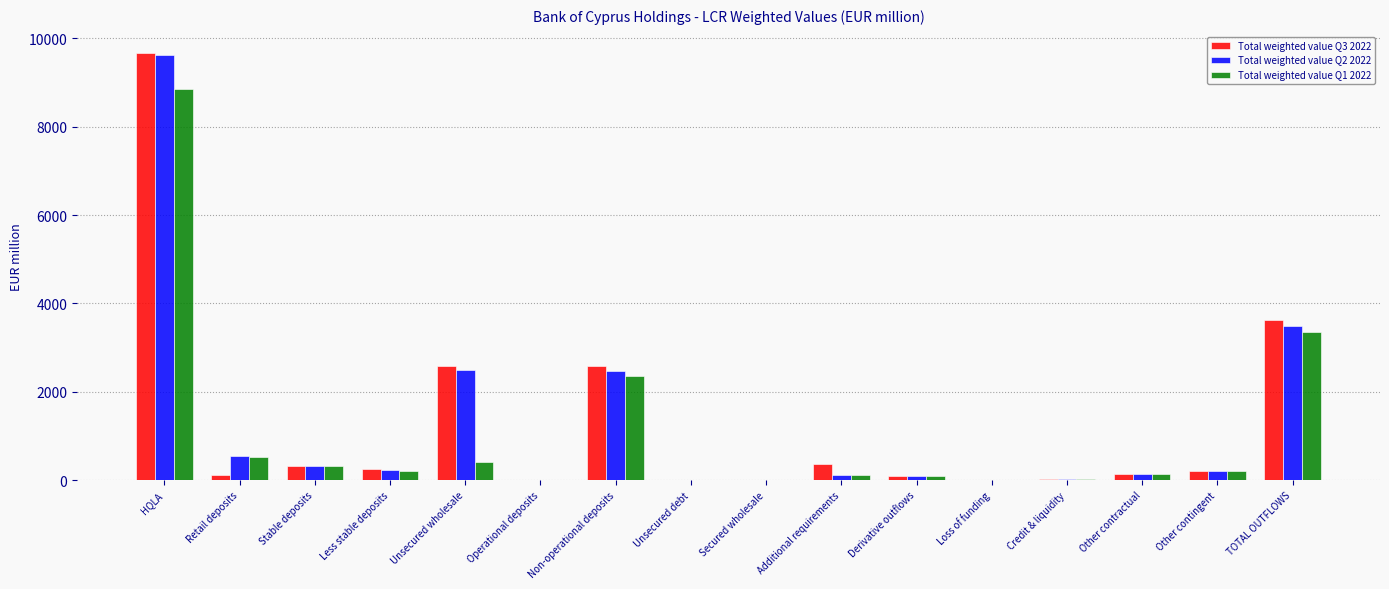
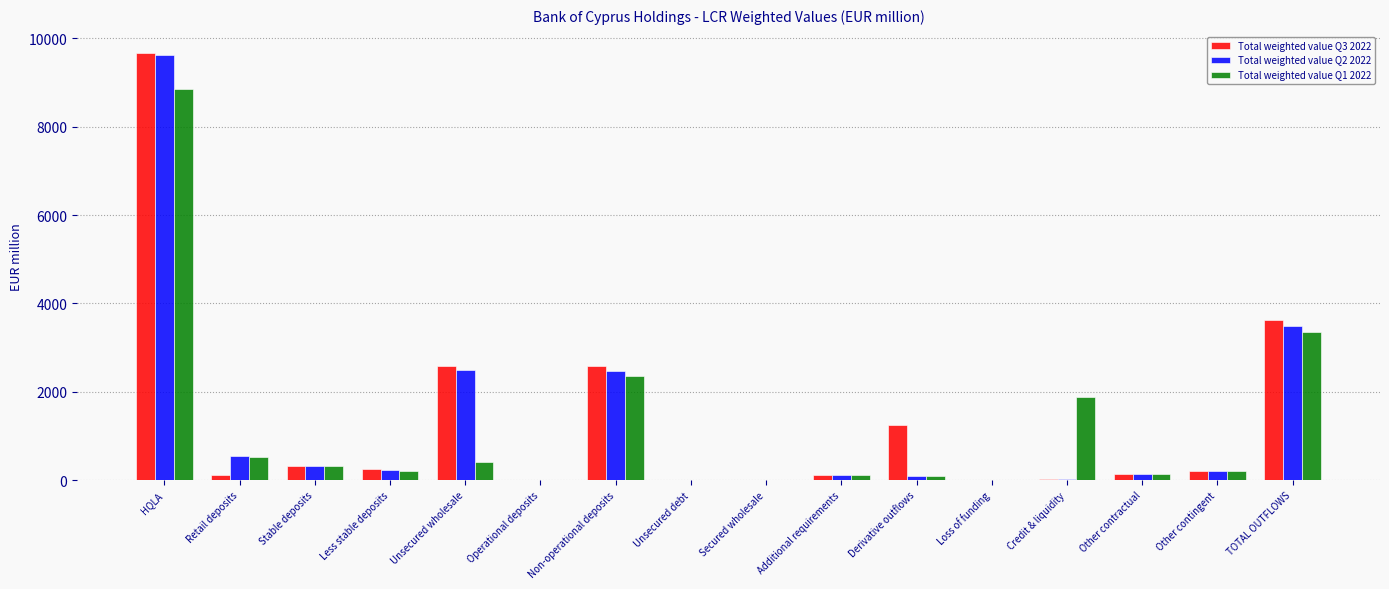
Total weighted value Q3 2022, Additional requirements: 400 -> 100
Total weighted value Q3 2022, Derivative outflows: 100 -> 1200
Total weighted value Q1 2022, Credit & liquidity: 0 -> 1900
